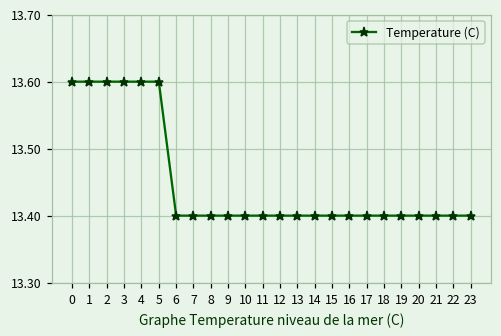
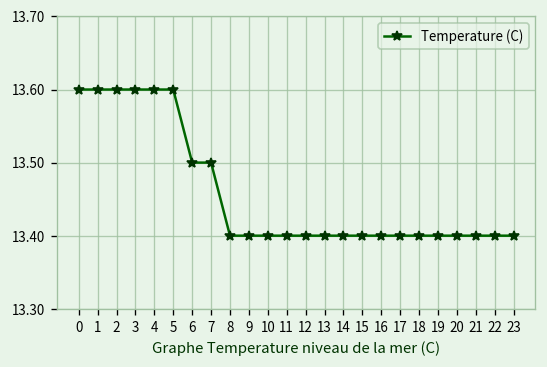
6: 13.4 -> 13.5
7: 13.4 -> 13.5
